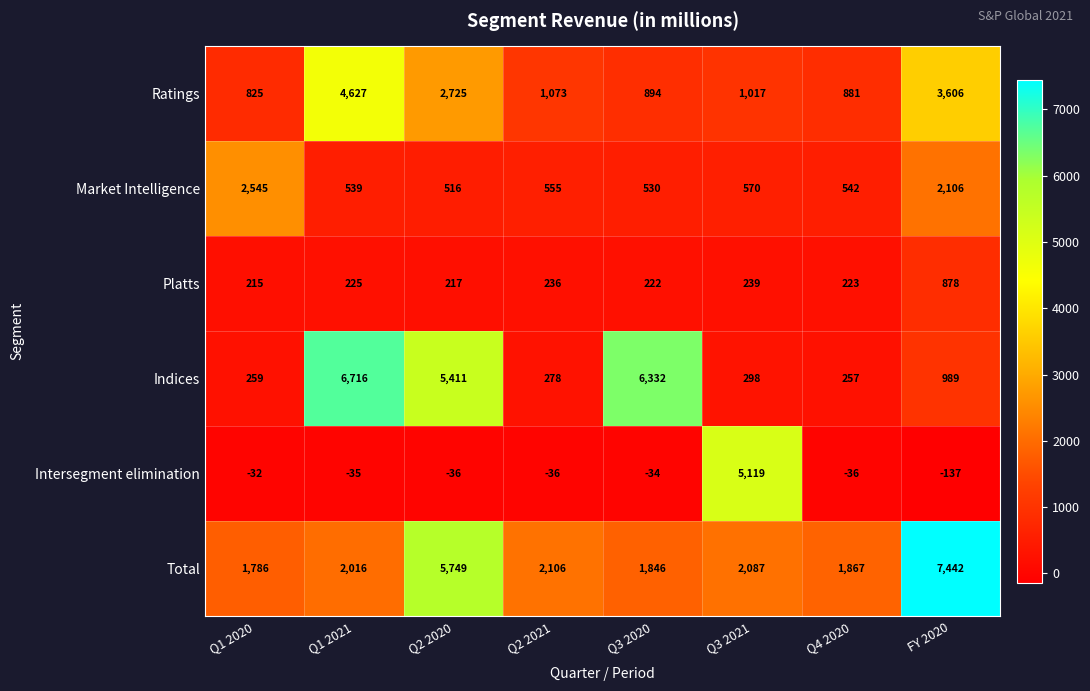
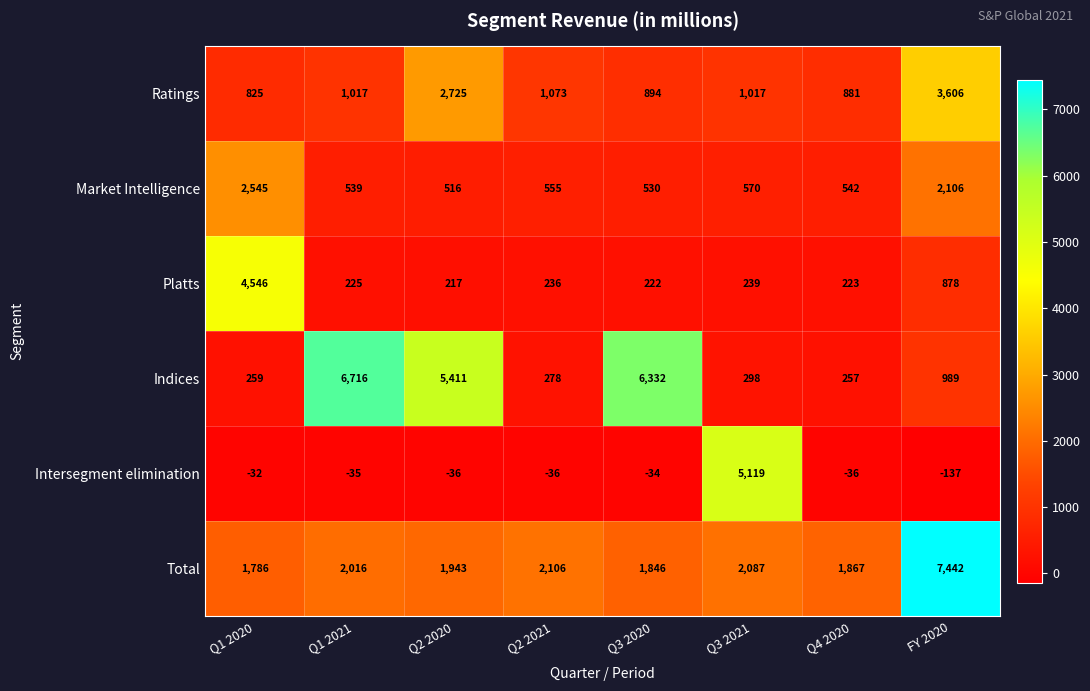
Ratings, Q1 2021: 4,627 -> 1,017
Platts, Q1 2020: 215 -> 4,546
Total, Q2 2020: 5,749 -> 1,943
